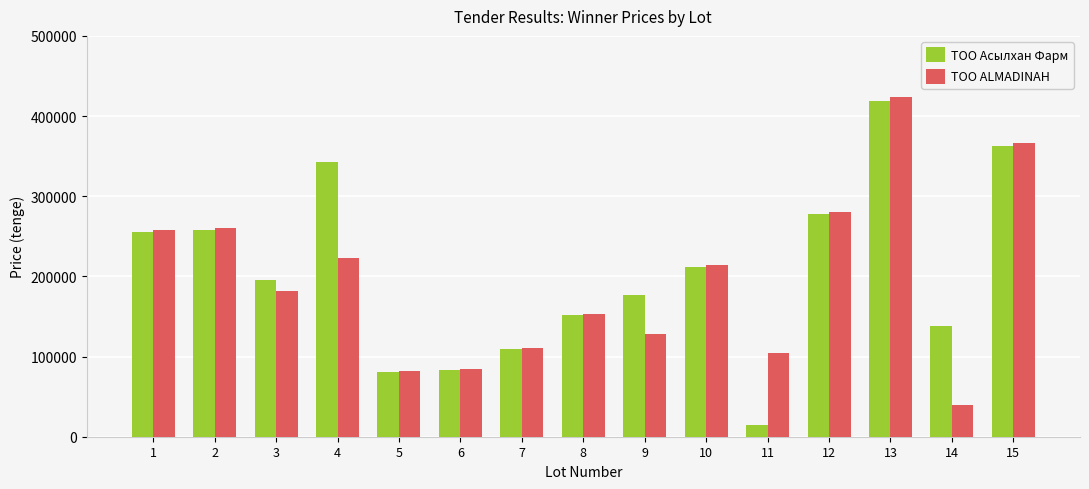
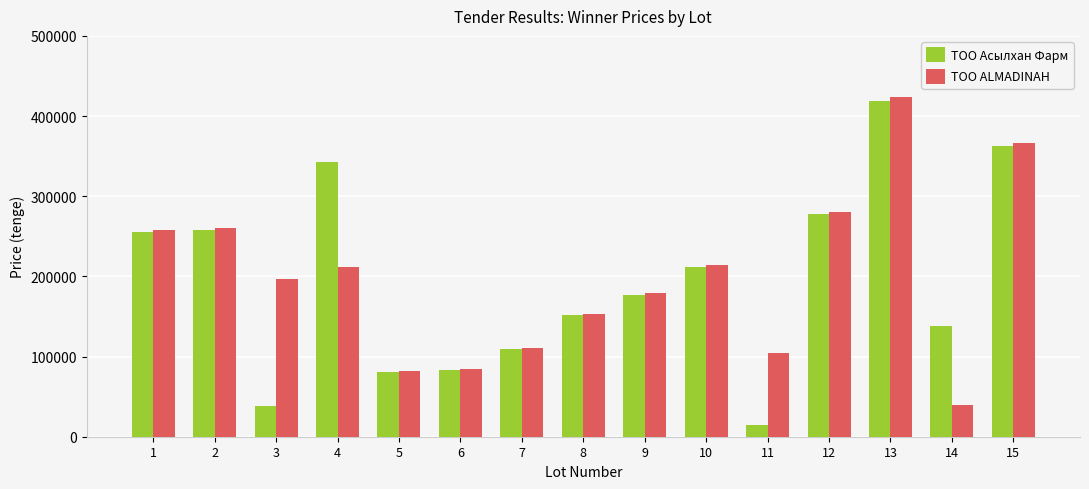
ТОО Асылхан Фарм, 3: 200000 -> 40000
ТОО ALMADINAH, 3: 180000 -> 200000
ТОО ALMADINAH, 4: 220000 -> 210000
ТОО ALMADINAH, 9: 130000 -> 180000
